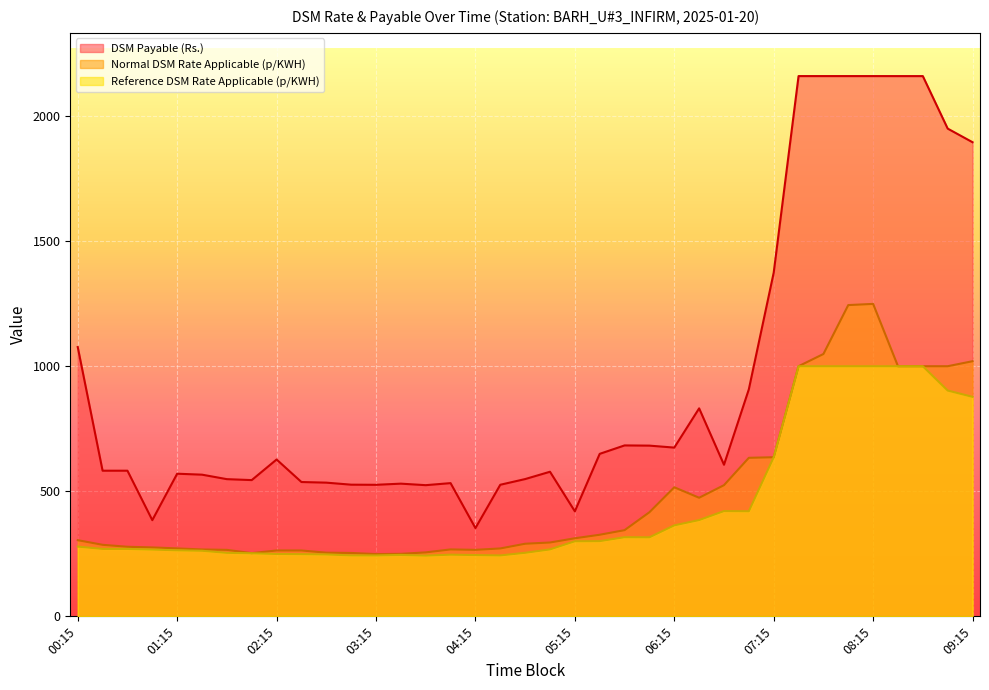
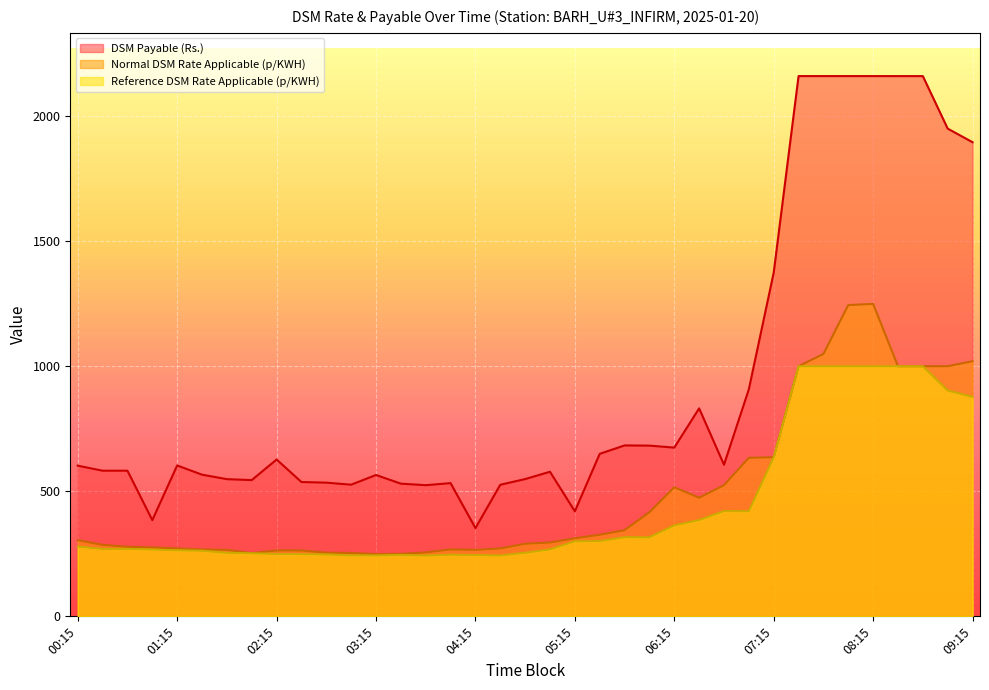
DSM Payable (Rs.), 00:15: 1080 -> 600
DSM Payable (Rs.), 01:15: 570 -> 600
DSM Payable (Rs.), 03:15: 530 -> 570
